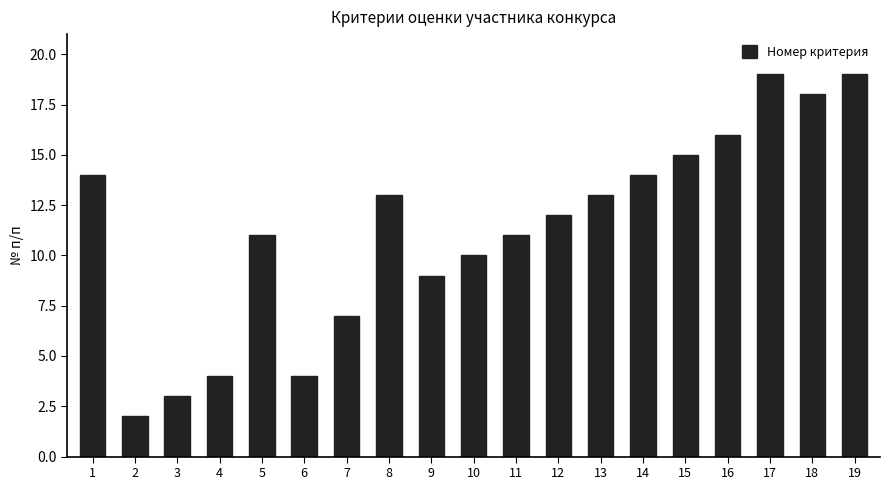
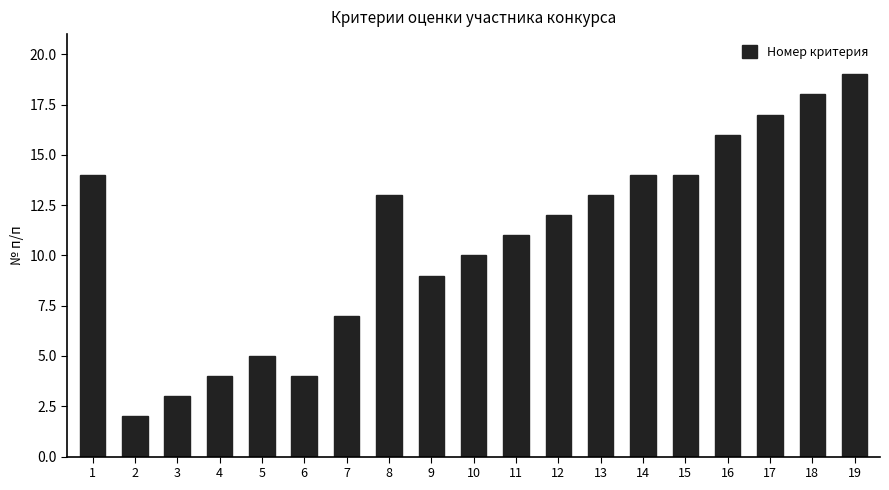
5: 11 -> 5
15: 15 -> 14
17: 19 -> 17
